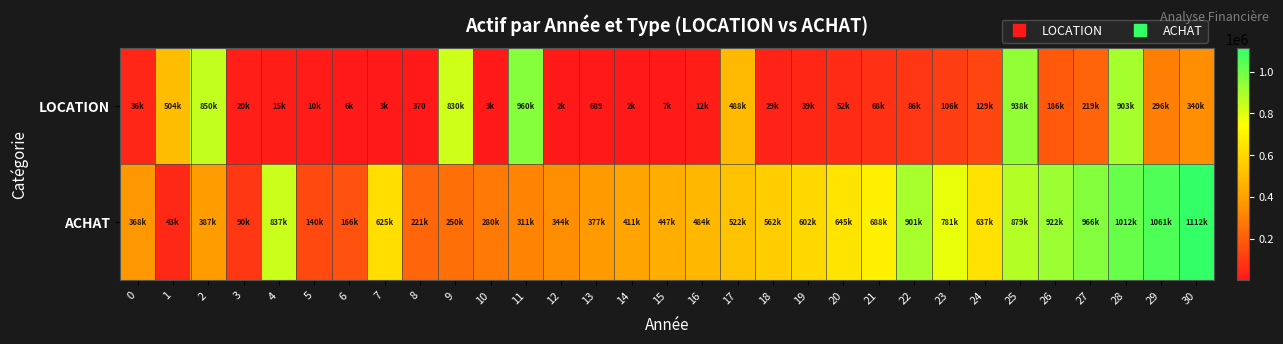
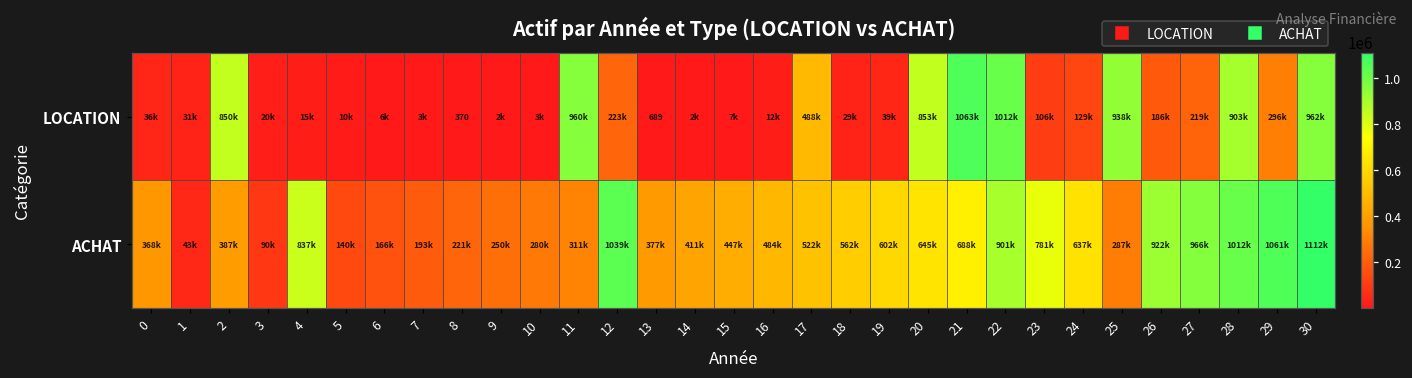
LOCATION, 1: 504k -> 31k
LOCATION, 9: 830k -> 2k
LOCATION, 12: 2k -> 223k
LOCATION, 20: 52k -> 853k
LOCATION, 21: 68k -> 1063k
LOCATION, 22: 86k -> 1012k
LOCATION, 30: 340k -> 962k
ACHAT, 7: 625k -> 193k
ACHAT, 12: 344k -> 1039k
ACHAT, 25: 879k -> 287k
